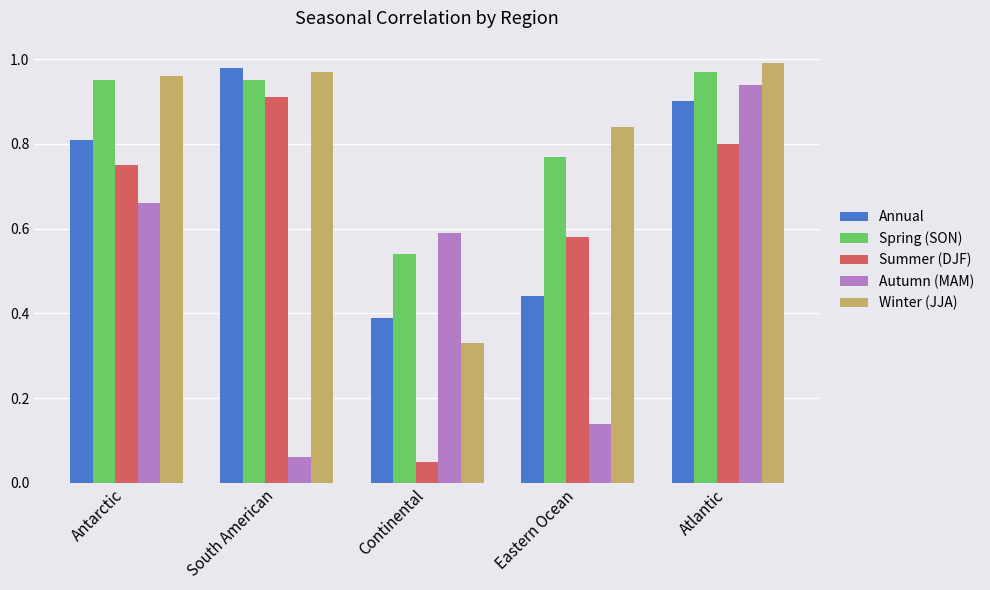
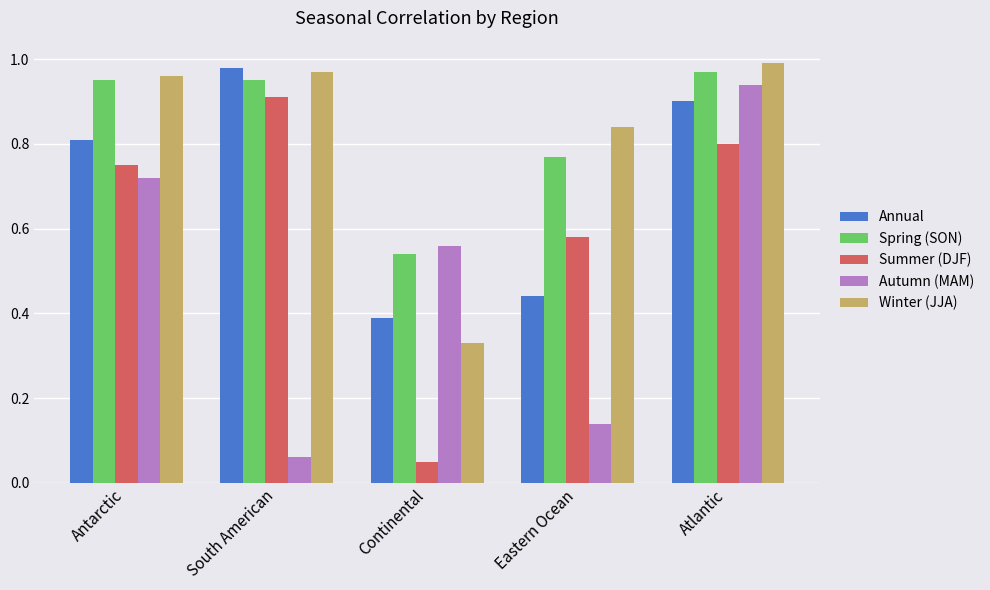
Autumn (MAM), Antarctic: 0.66 -> 0.72
Autumn (MAM), Continental: 0.59 -> 0.56
